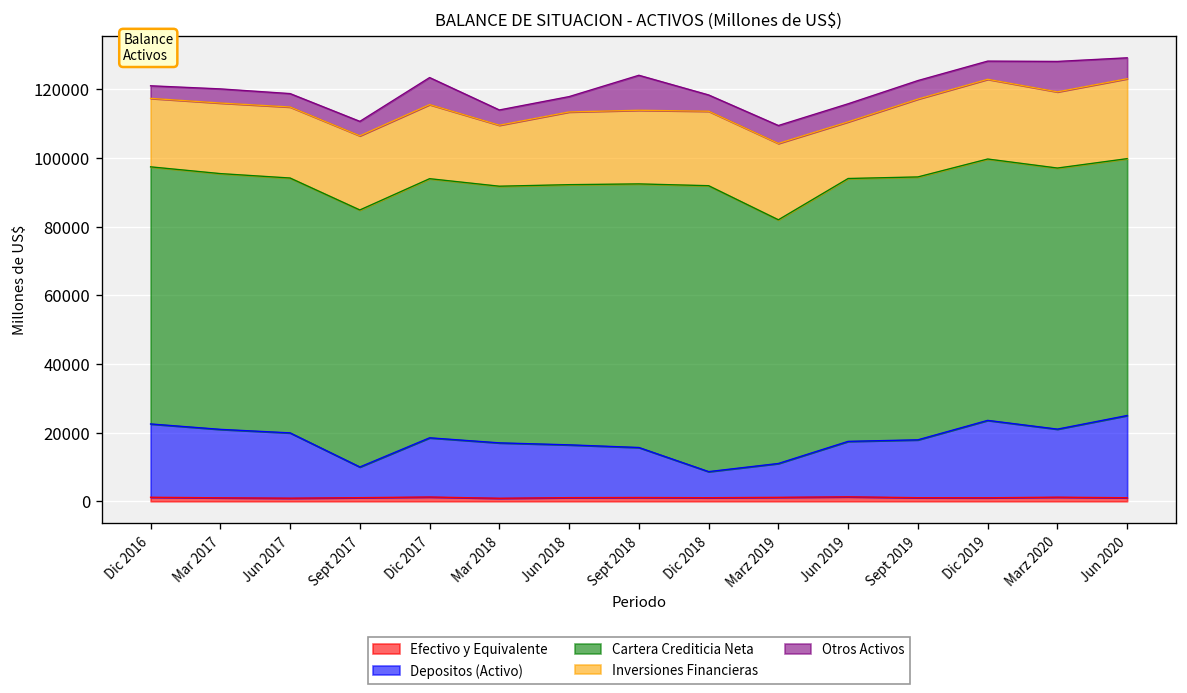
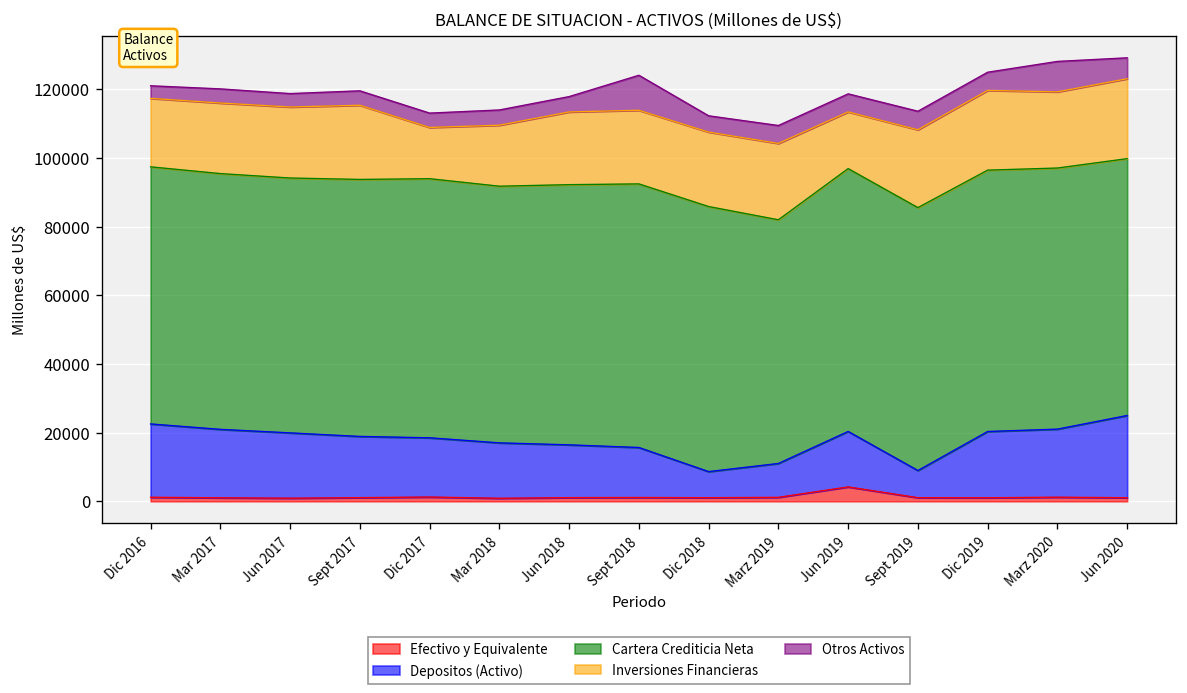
Depositos (Activo), Sept 2017: 9000 -> 18000
Inversiones Financieras, Dic 2017: 22000 -> 15000
Otros Activos, Dic 2017: 8000 -> 4000
Cartera Crediticia Neta, Dic 2018: 83000 -> 77000
Efectivo y Equivalente, Jun 2019: 1000 -> 4000
Depositos (Activo), Sept 2019: 17000 -> 8000
Depositos (Activo), Dic 2019: 23000 -> 19000
